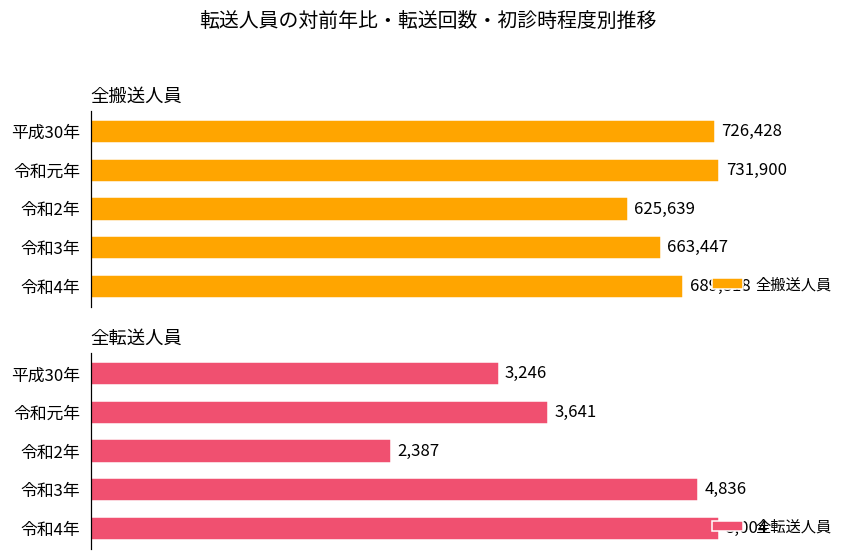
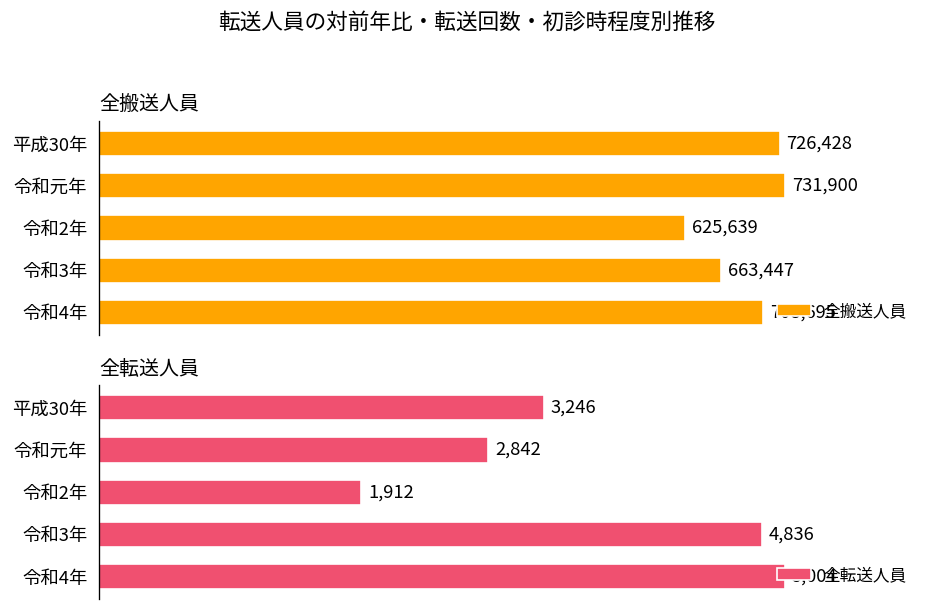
全搬送人員, 令和4年: 689,818 -> 708,695
全転送人員, 令和元年: 3,641 -> 2,842
全転送人員, 令和2年: 2,387 -> 1,912
